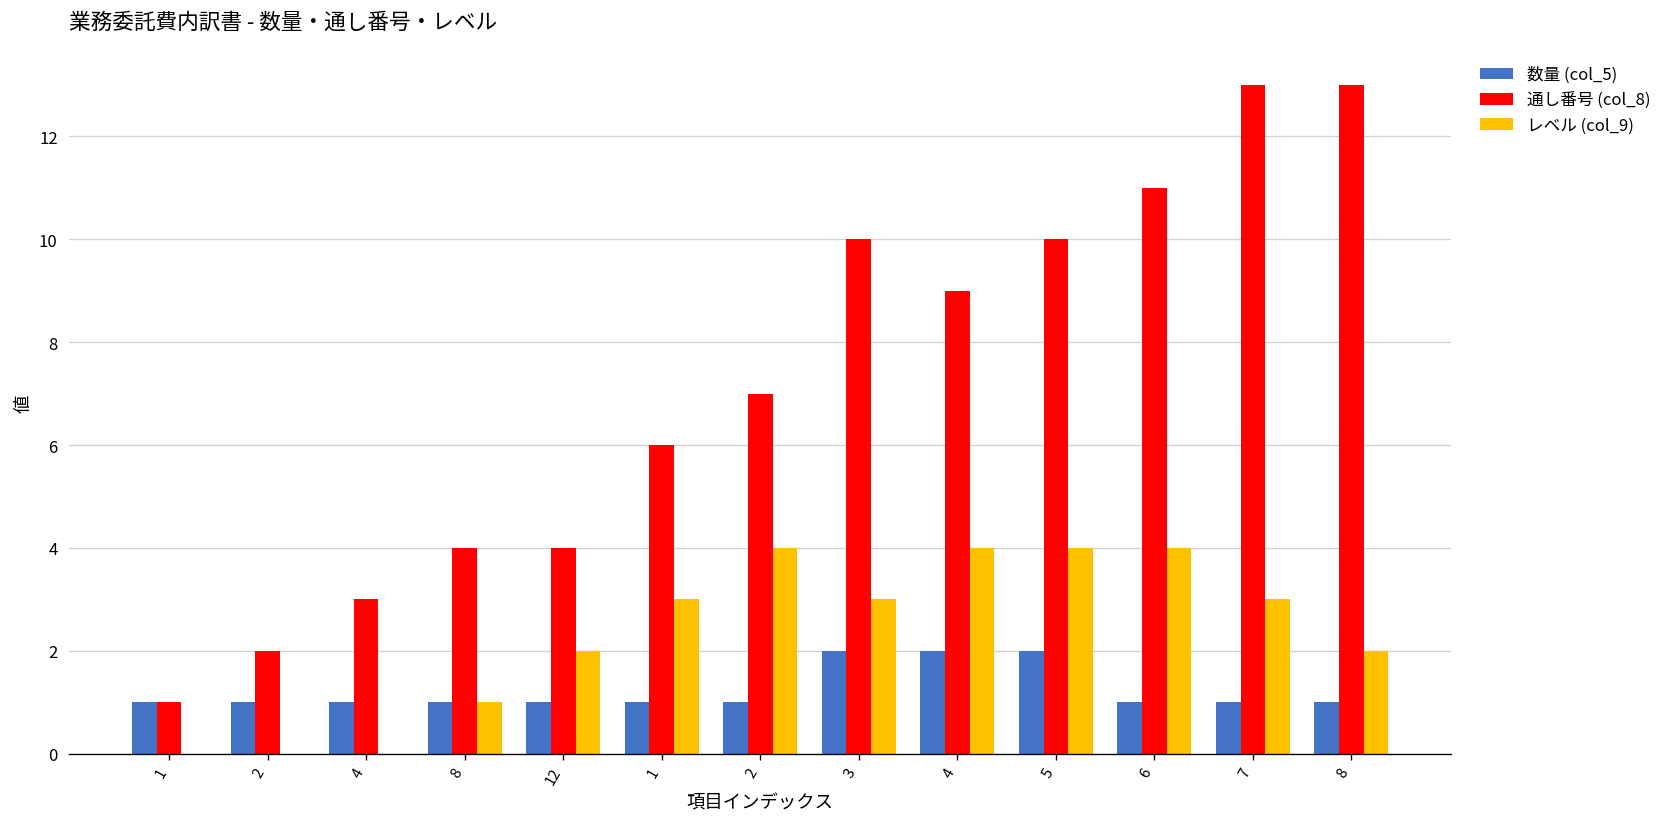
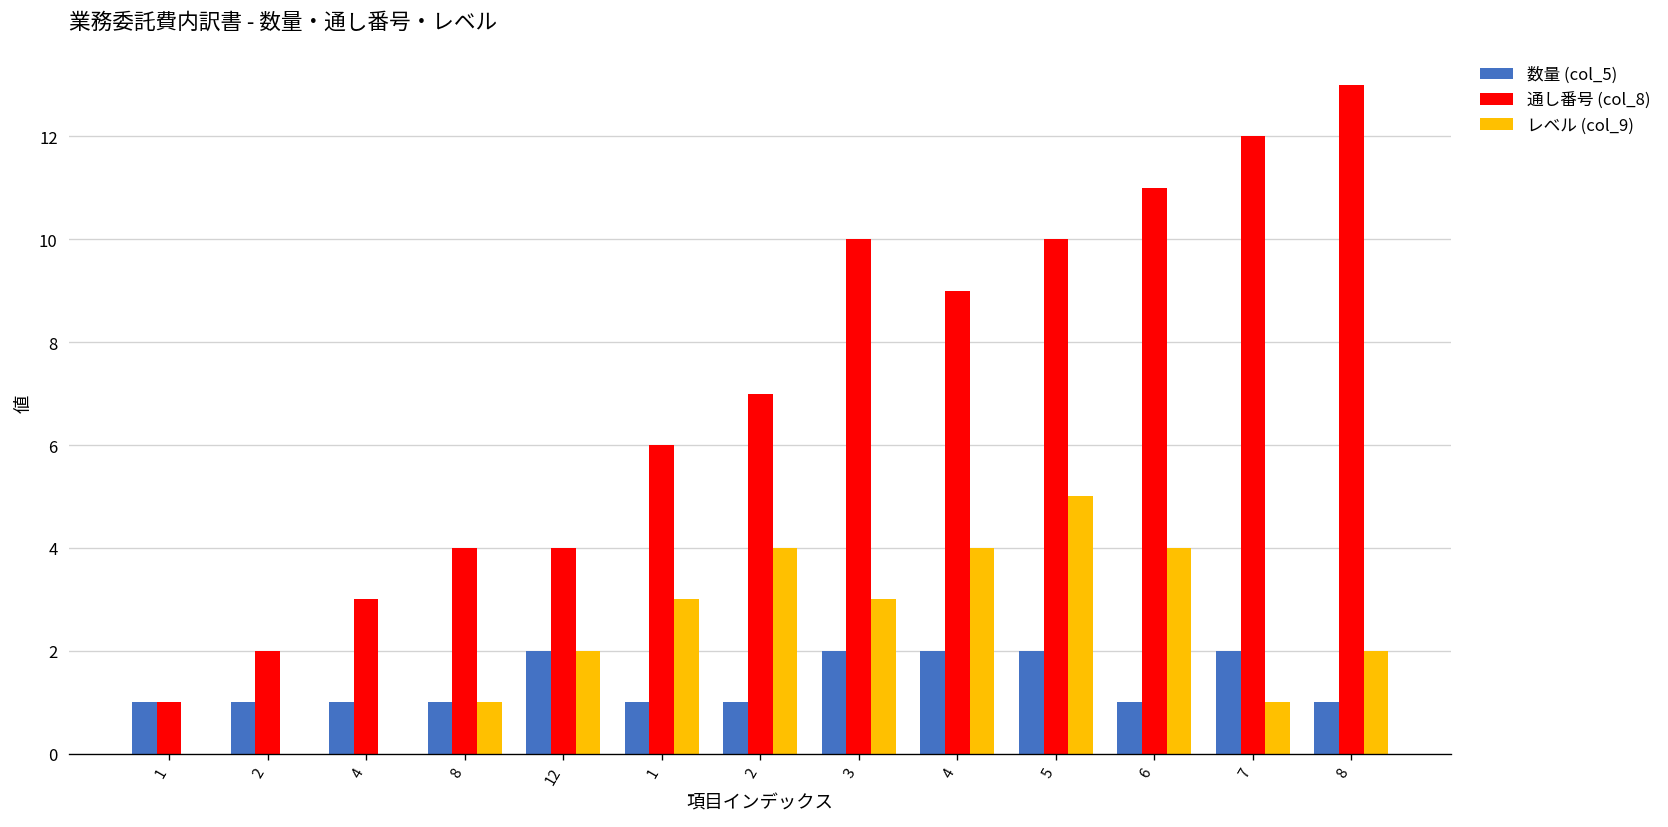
数量 (col_5), 12: 1 -> 2
レベル (col_9), 5: 4 -> 5
数量 (col_5), 7: 1 -> 2
通し番号 (col_8), 7: 13 -> 12
レベル (col_9), 7: 3 -> 1
